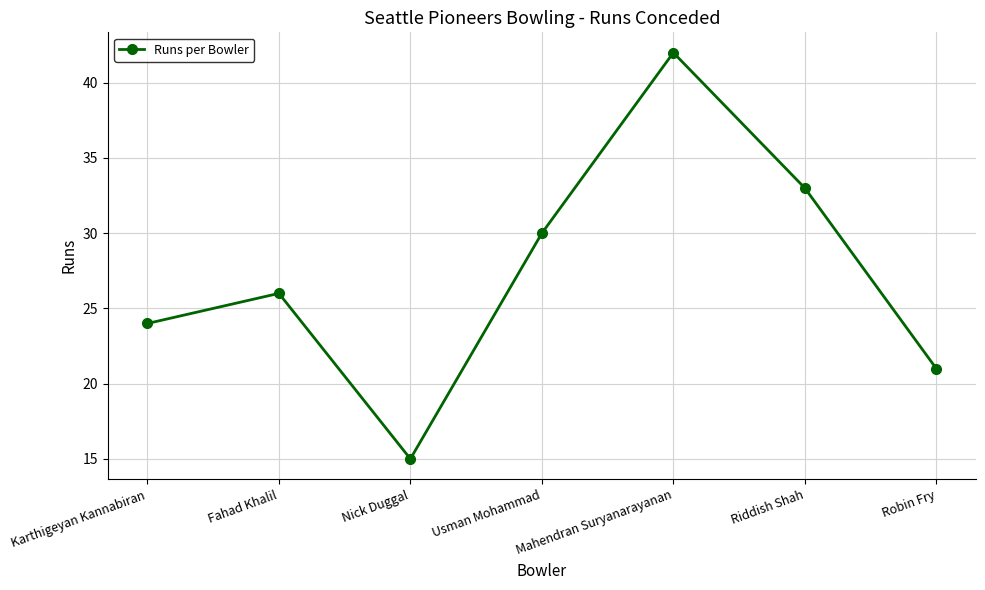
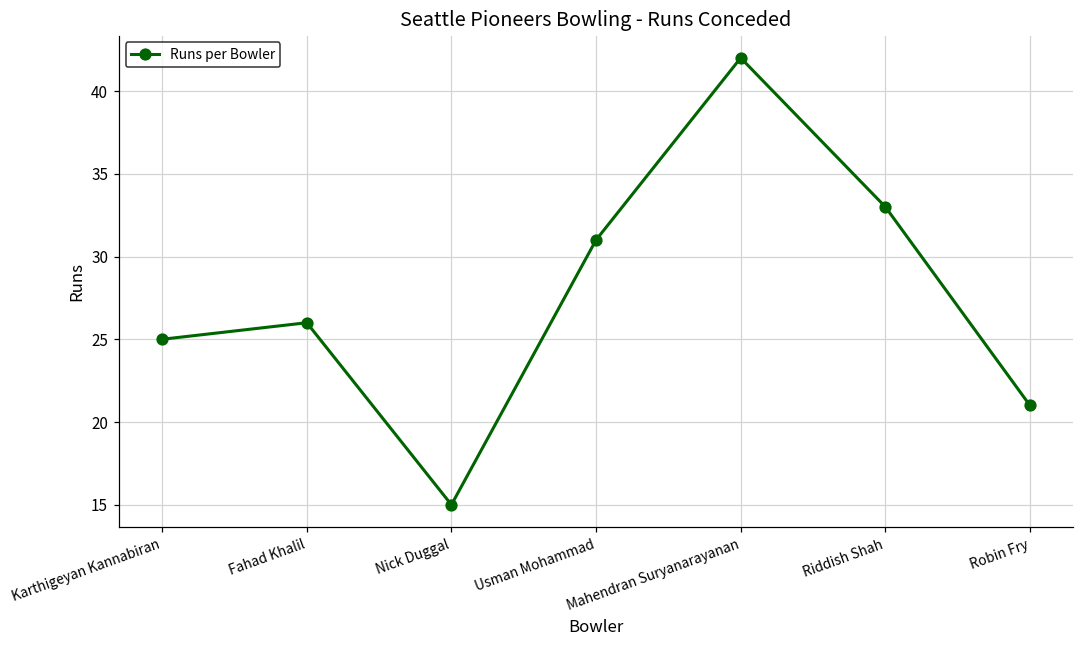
Karthigeyan Kannabiran: 24 -> 25
Usman Mohammad: 30 -> 31
